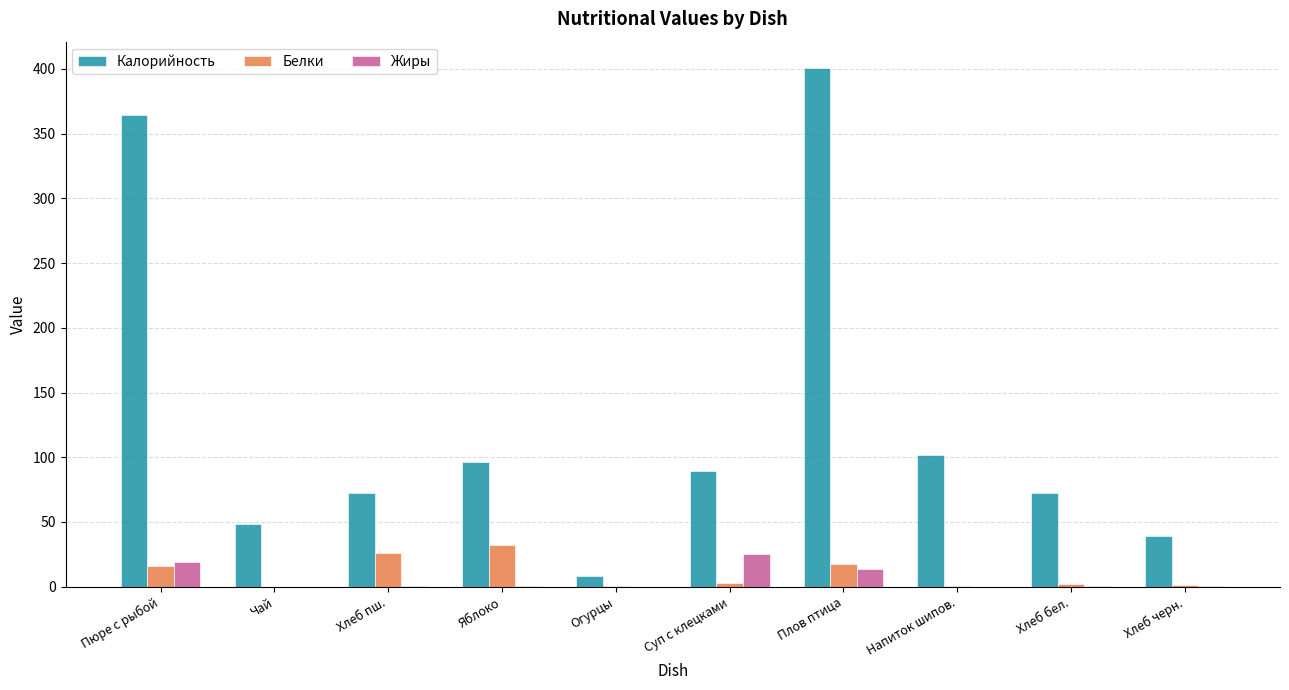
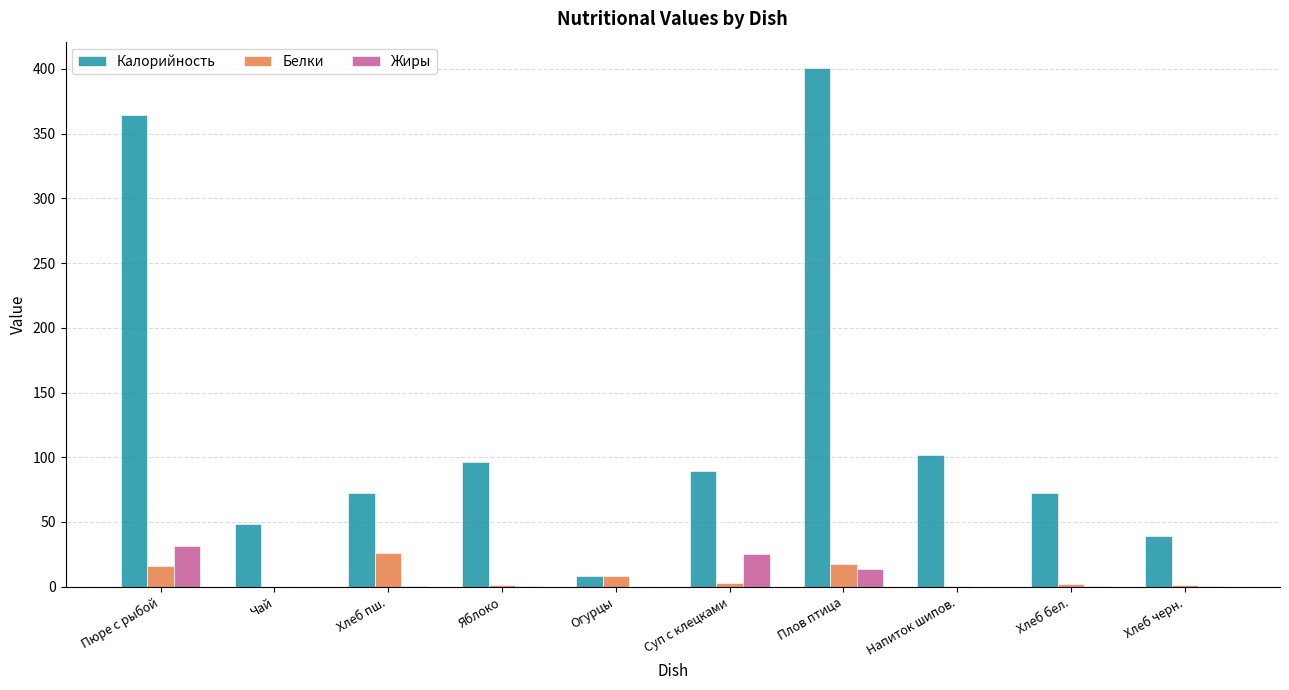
Жиры, Пюре с рыбой: 19 -> 32
Белки, Яблоко: 32 -> 2
Белки, Огурцы: 0 -> 8
